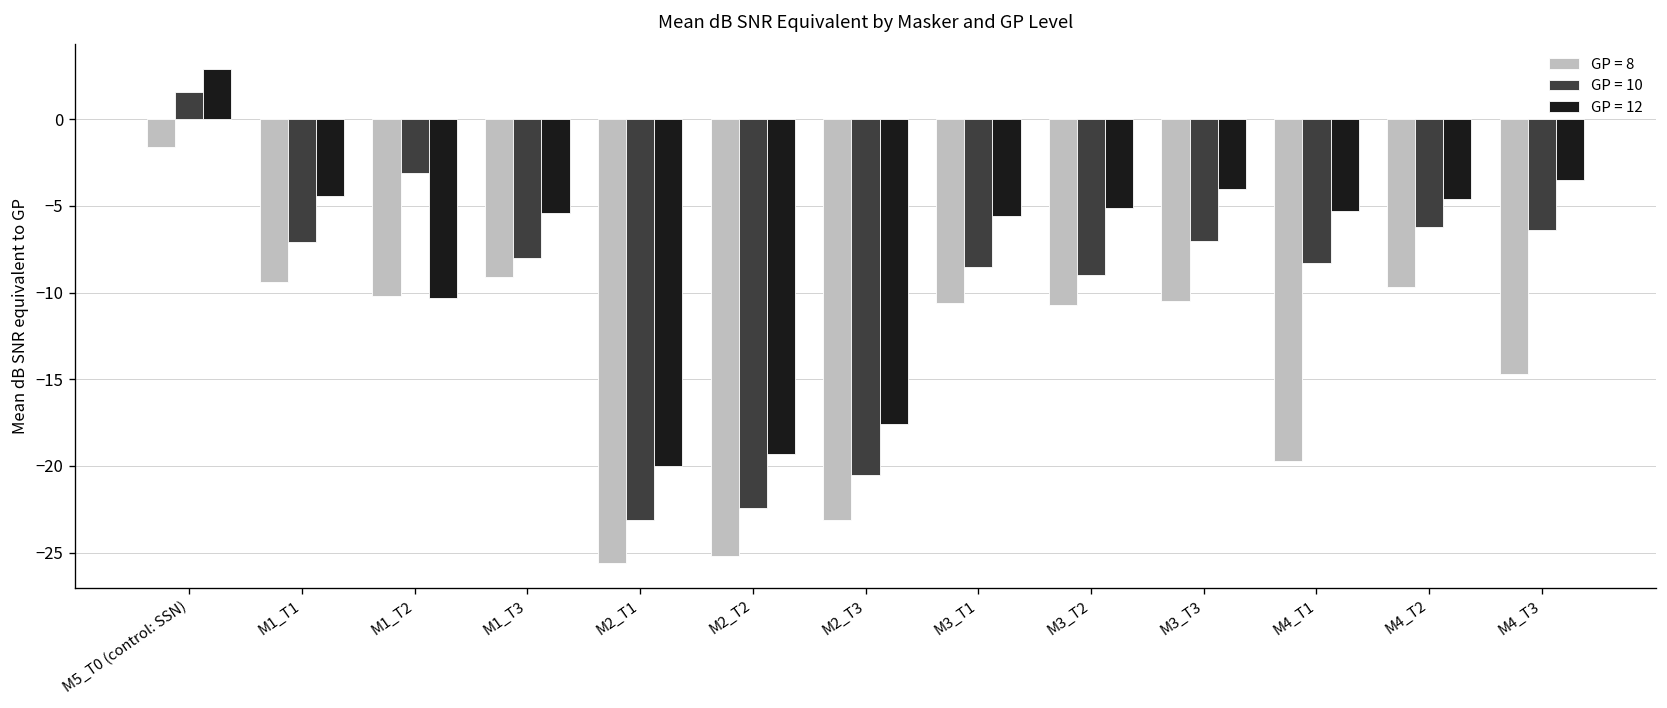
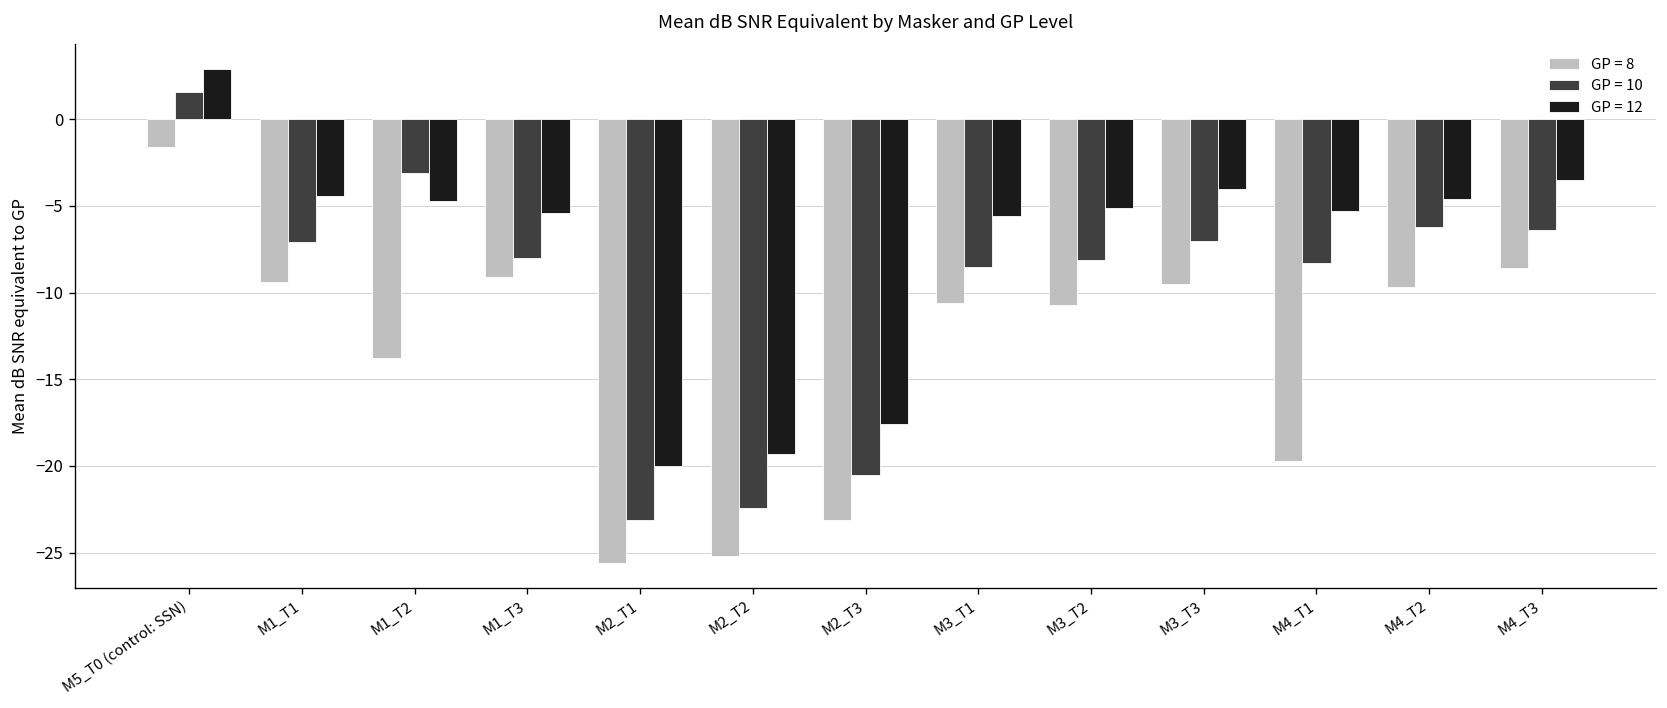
GP = 8, M1_T2: -10.2 -> -13.8
GP = 12, M1_T2: -10.3 -> -4.7
GP = 10, M3_T2: -9.0 -> -8.1
GP = 8, M3_T3: -10.5 -> -9.5
GP = 8, M4_T3: -14.7 -> -8.6
